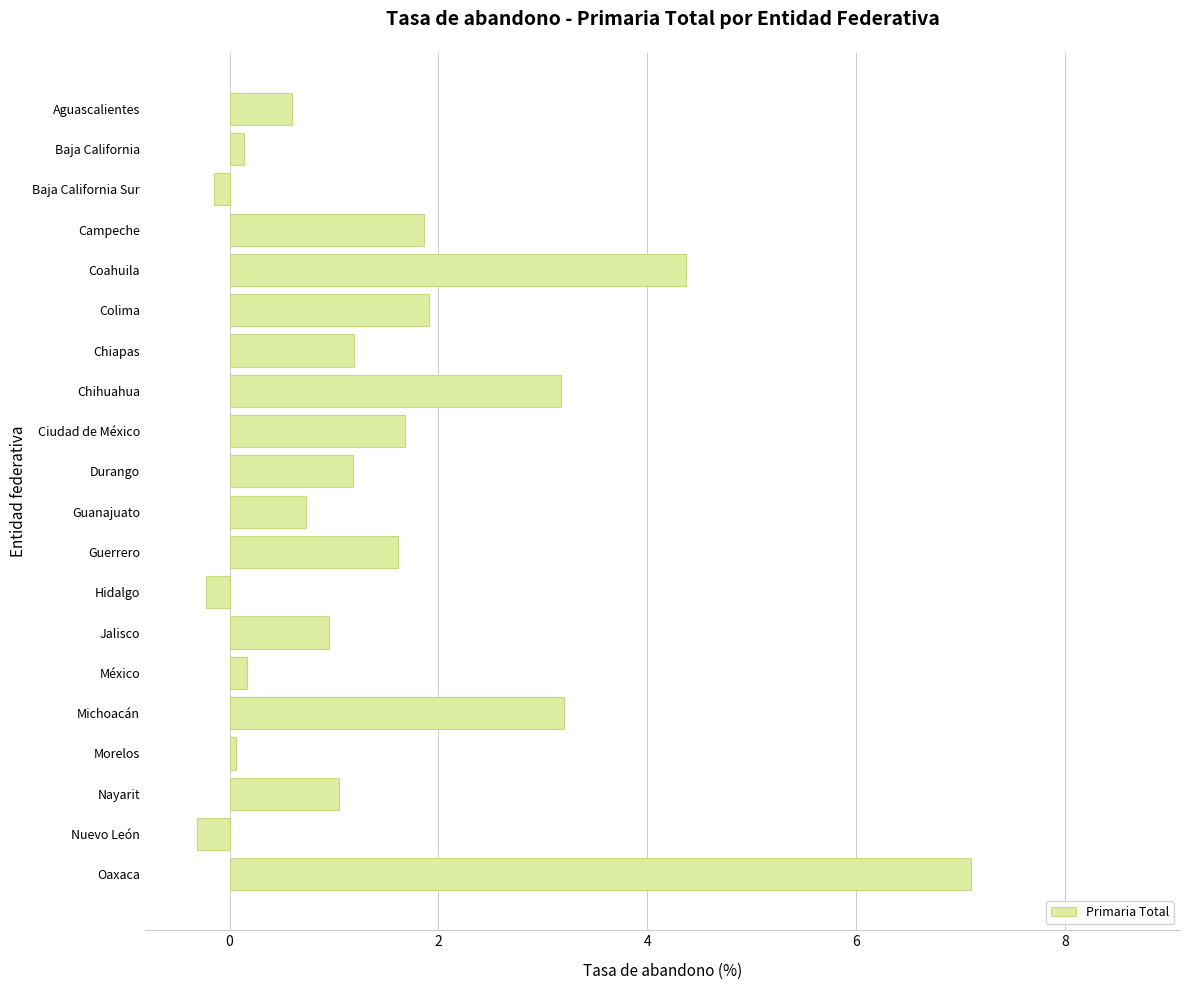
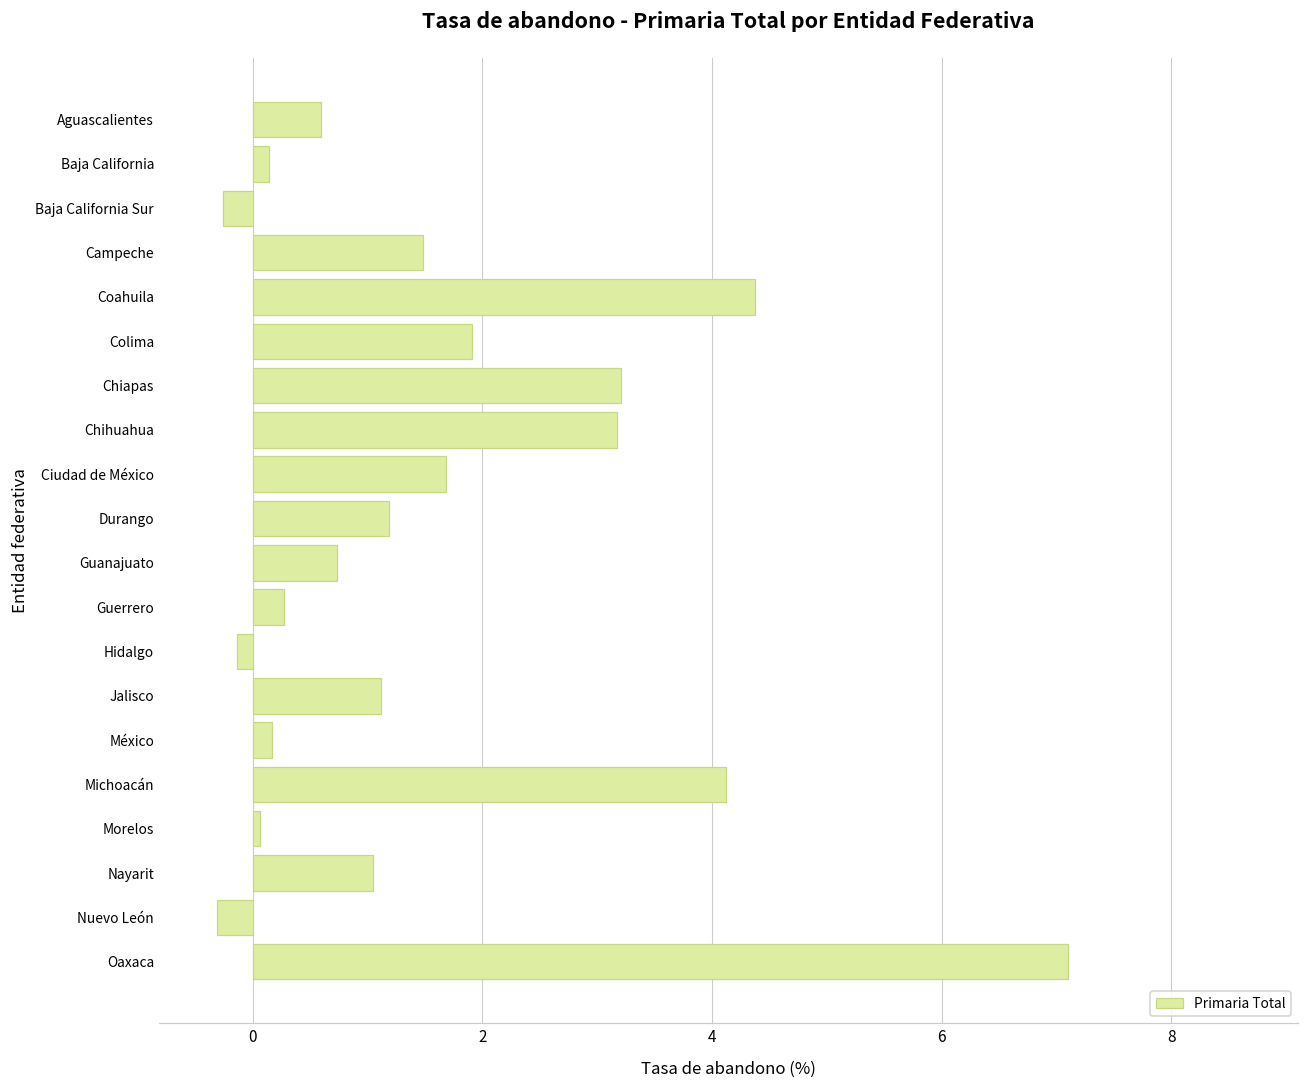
Baja California Sur: -0.15 -> -0.26
Campeche: 1.86 -> 1.49
Chiapas: 1.19 -> 3.20
Guerrero: 1.61 -> 0.27
Hidalgo: -0.23 -> -0.14
Jalisco: 0.95 -> 1.12
Michoacán: 3.20 -> 4.12
